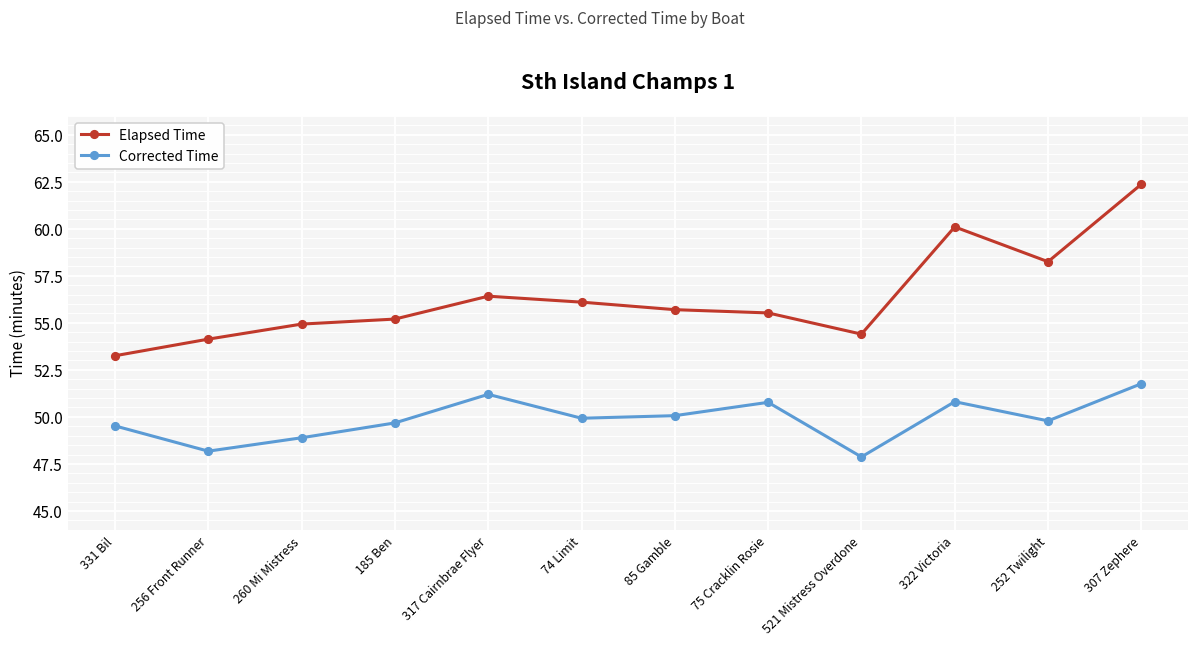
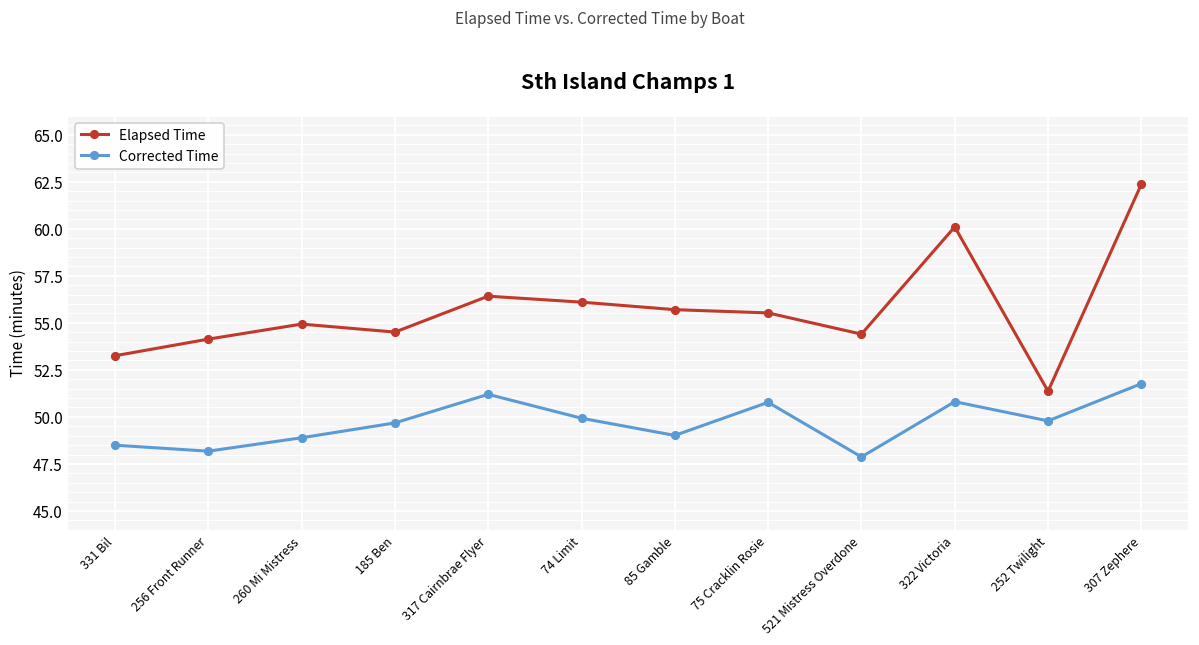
Corrected Time, 331 Bil: 49.5 -> 48.5
Elapsed Time, 185 Ben: 55.2 -> 54.5
Corrected Time, 85 Gamble: 50.1 -> 49.0
Elapsed Time, 252 Twilight: 58.3 -> 51.4
